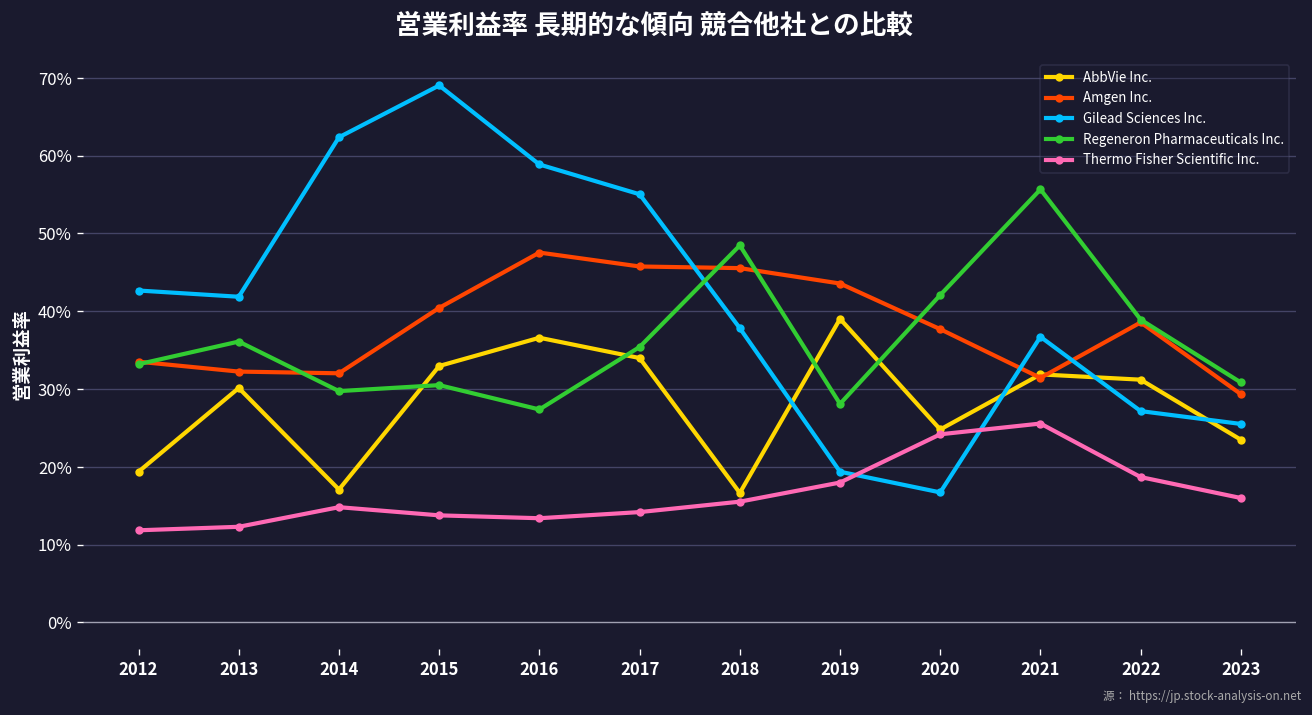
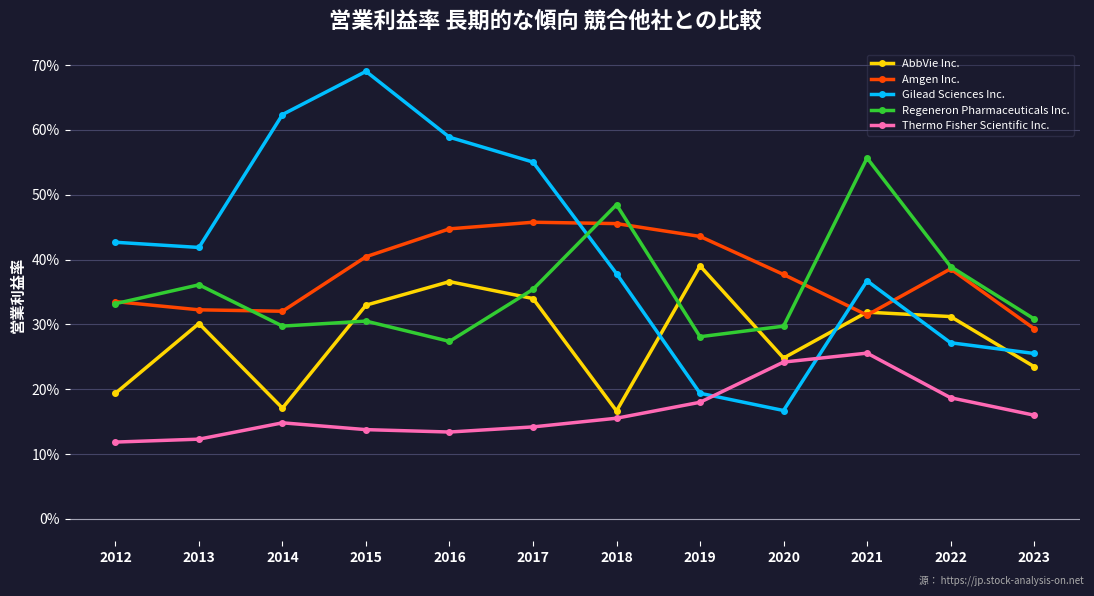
Amgen Inc., 2016: 48% -> 45%
Regeneron Pharmaceuticals Inc., 2020: 42% -> 30%
